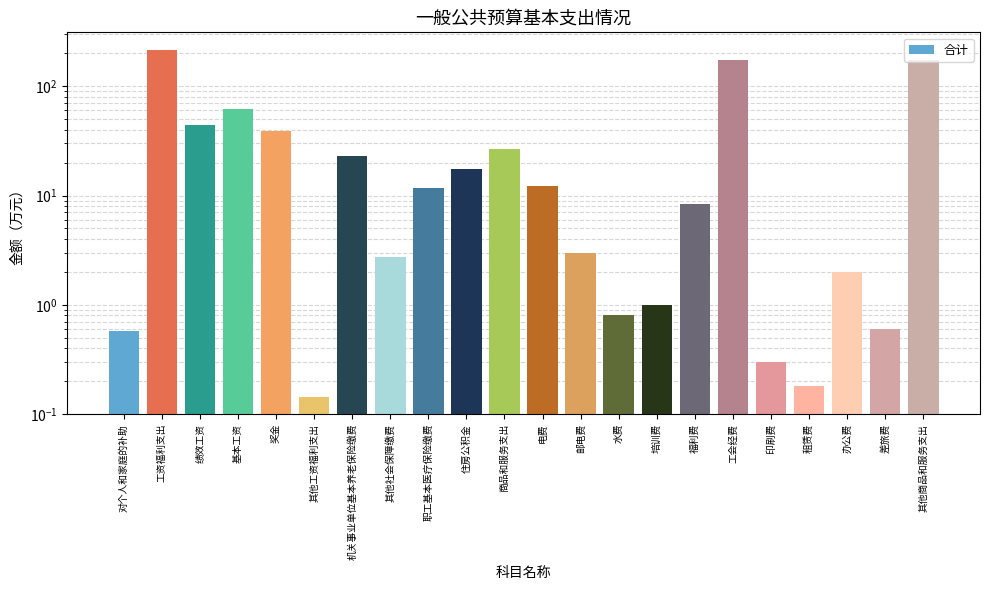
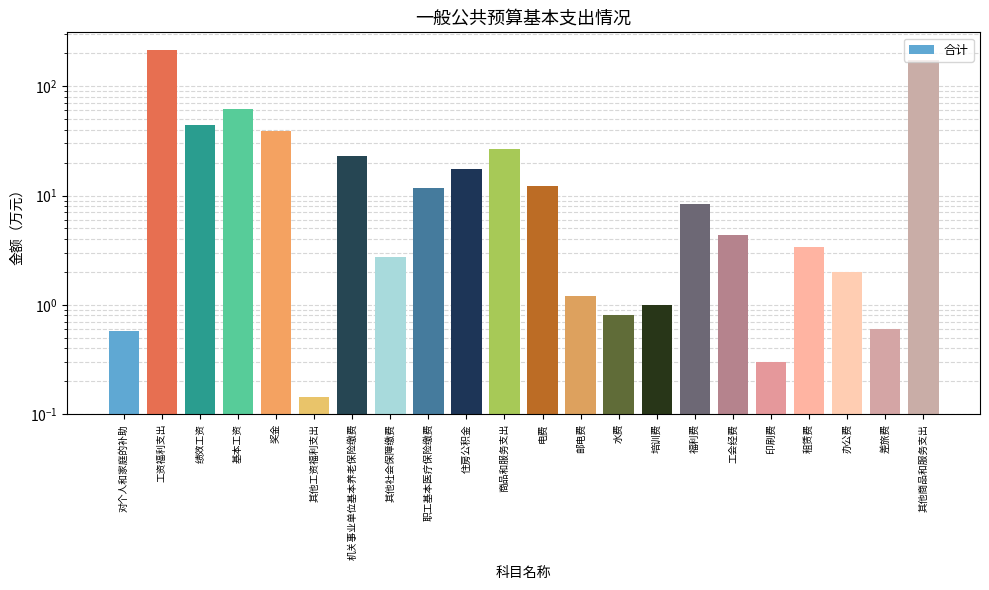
邮电费: 3.0 -> 1.2
工会经费: 170 -> 4.3
租赁费: 0.18 -> 3.4
